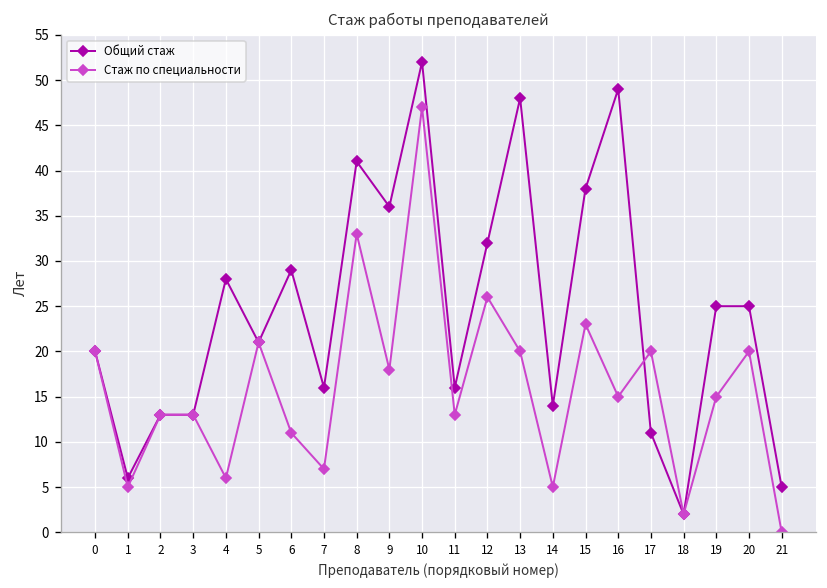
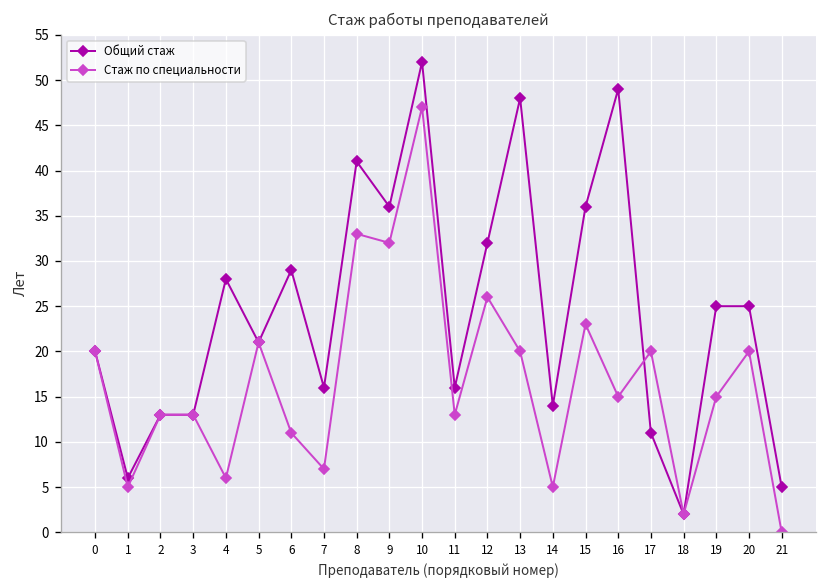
Стаж по специальности, 9: 18 -> 32
Общий стаж, 15: 38 -> 36
